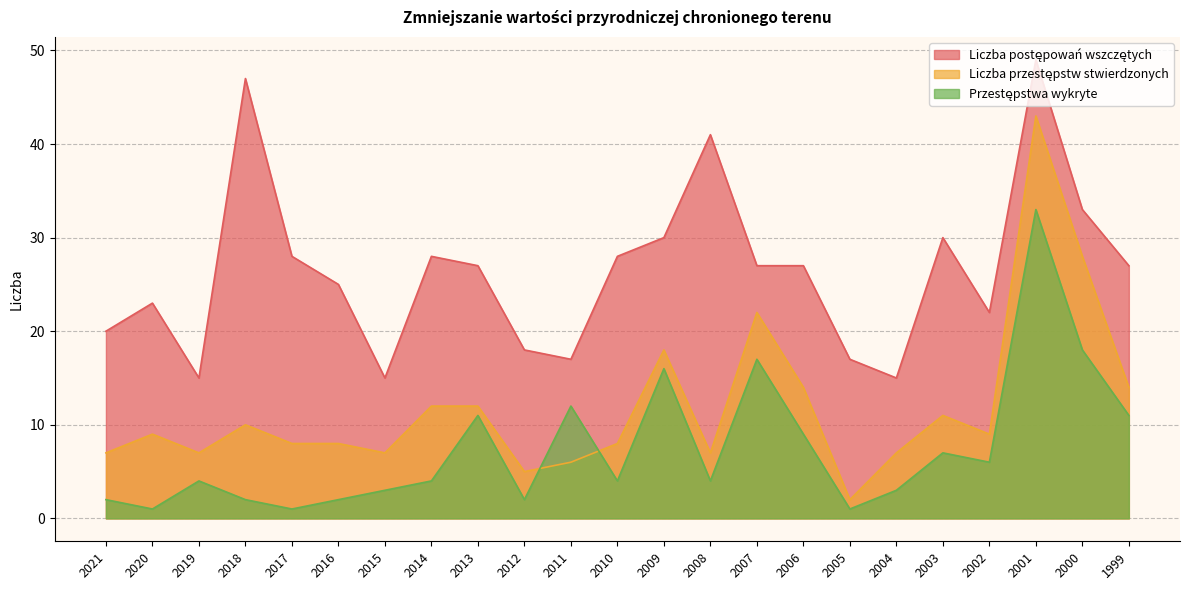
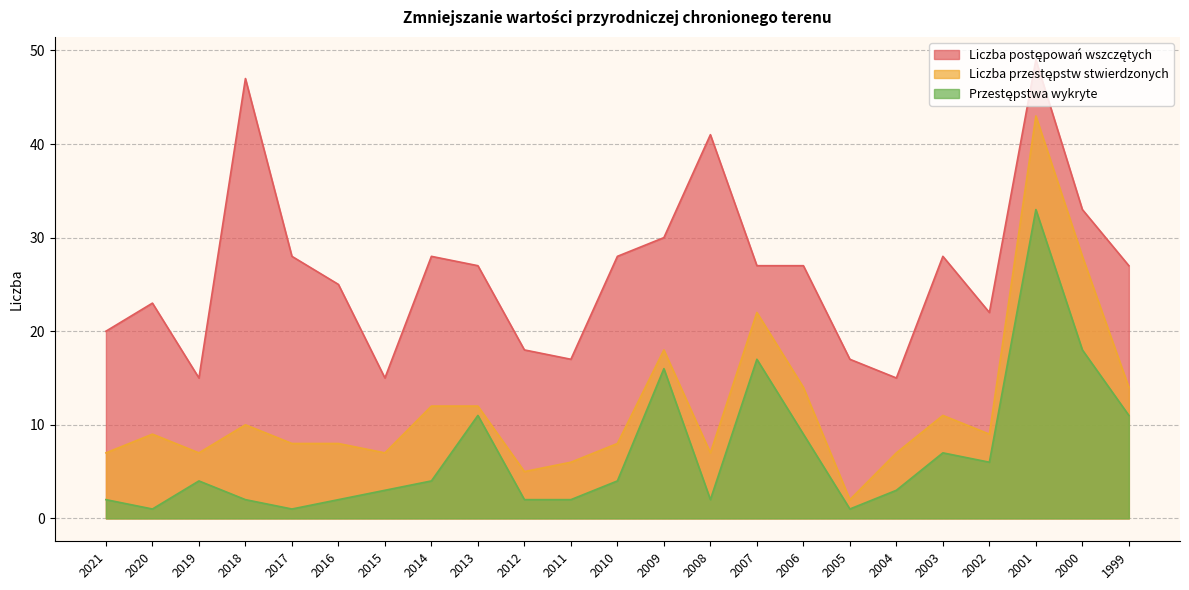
Przestępstwa wykryte, 2011: 12 -> 2
Przestępstwa wykryte, 2008: 4 -> 2
Liczba postępowań wszczętych, 2003: 30 -> 28
